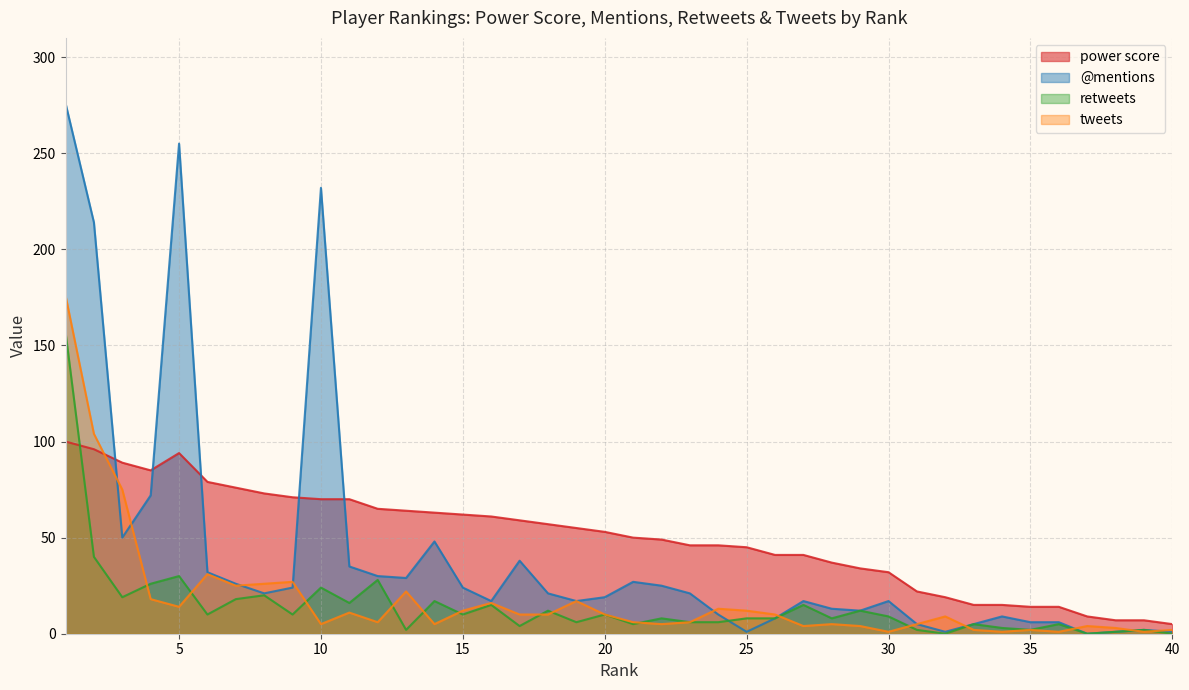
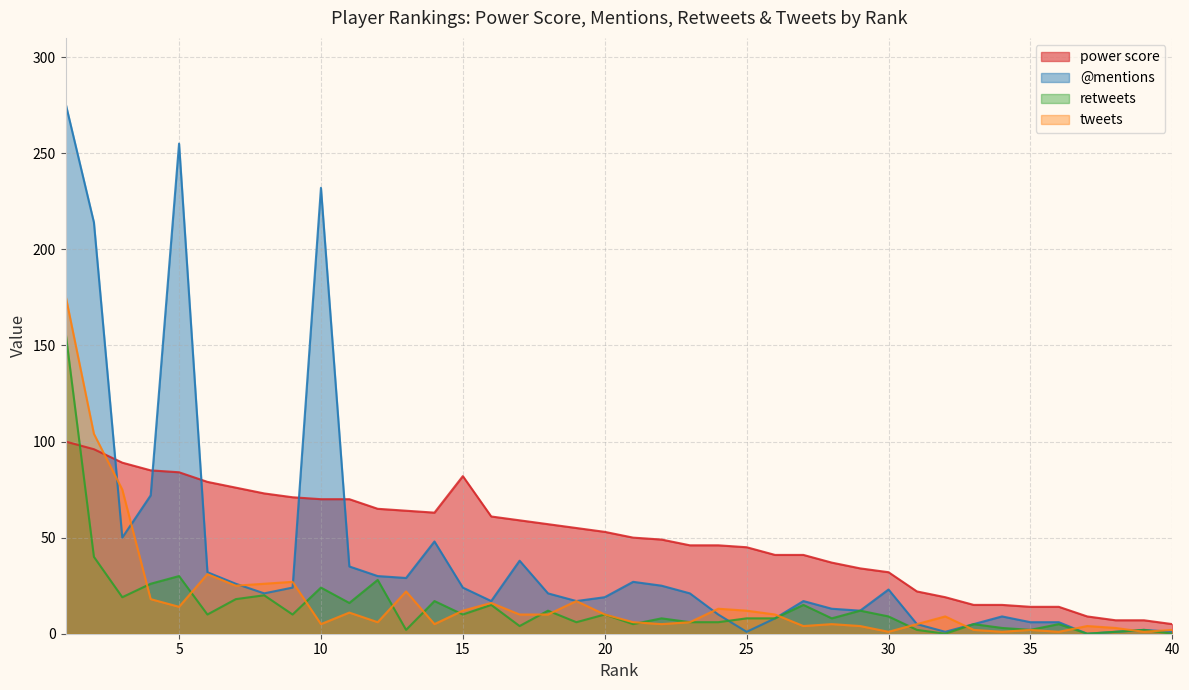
power score, 5: 94 -> 84
power score, 15: 62 -> 82
@mentions, 30: 17 -> 23
